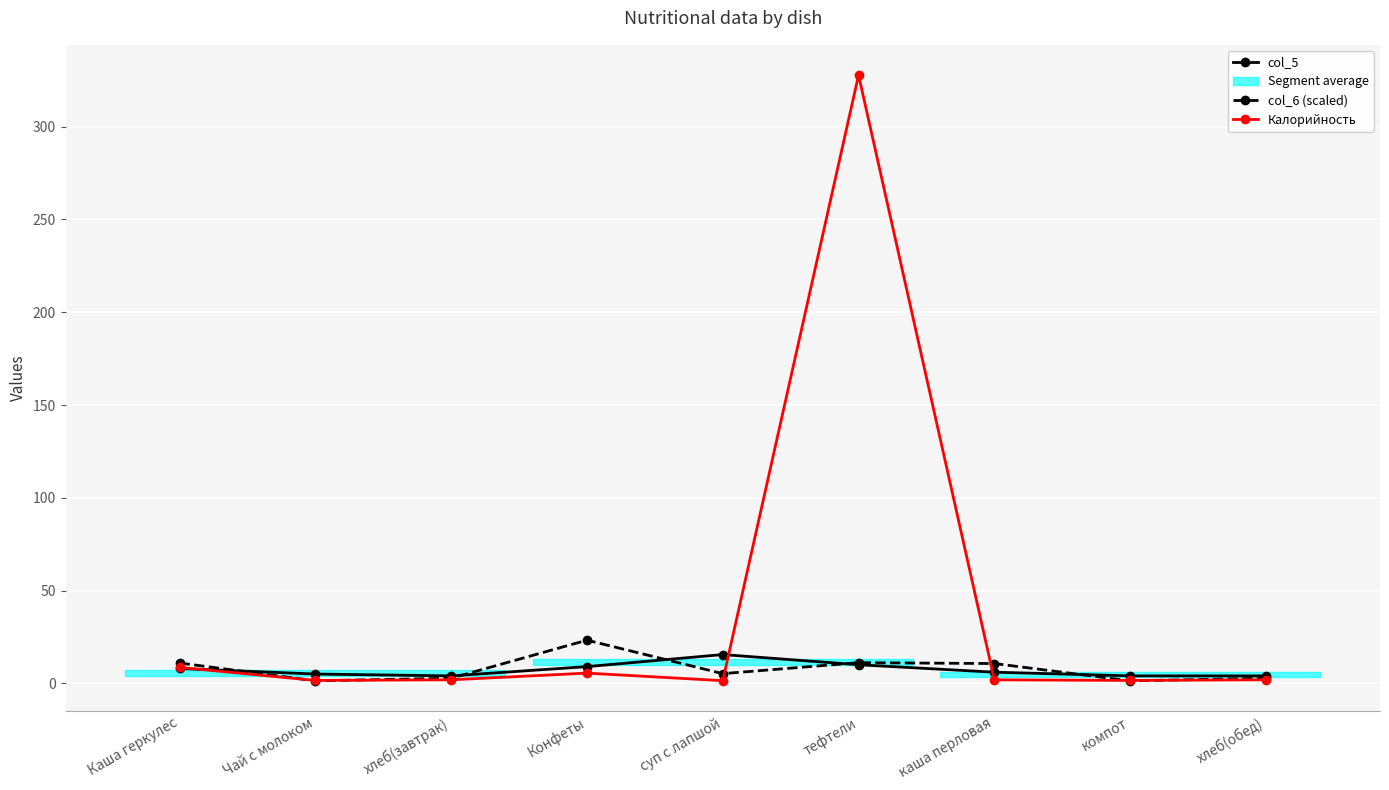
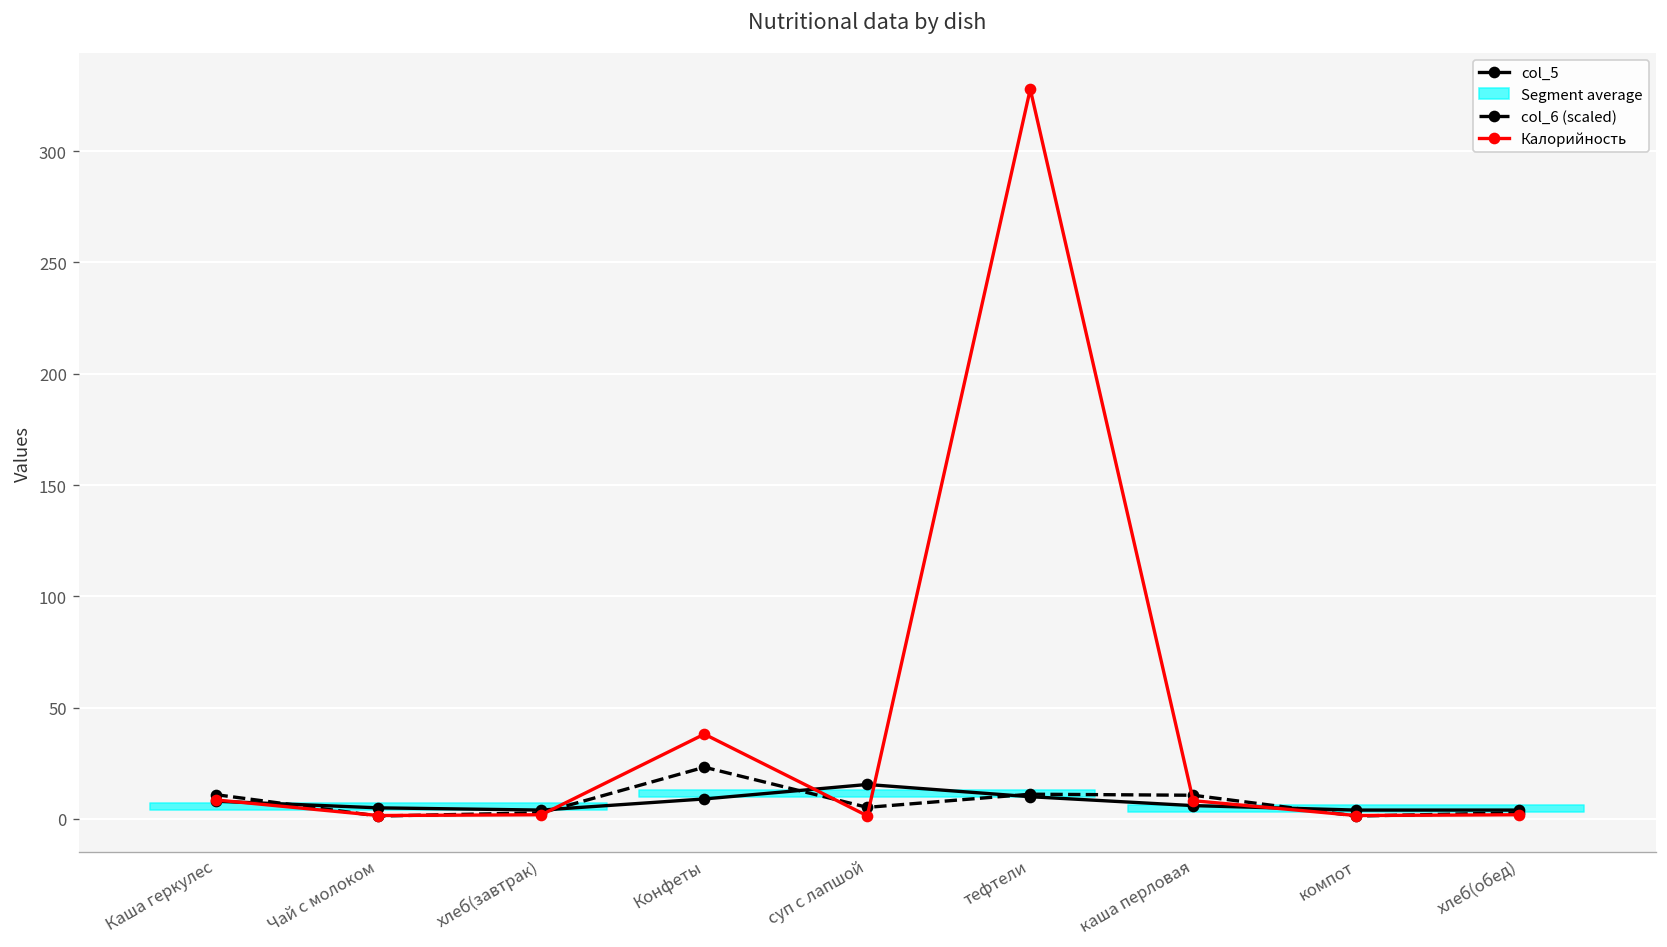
Калорийность, Конфеты: 6 -> 38
Калорийность, каша перловая: 2 -> 8
